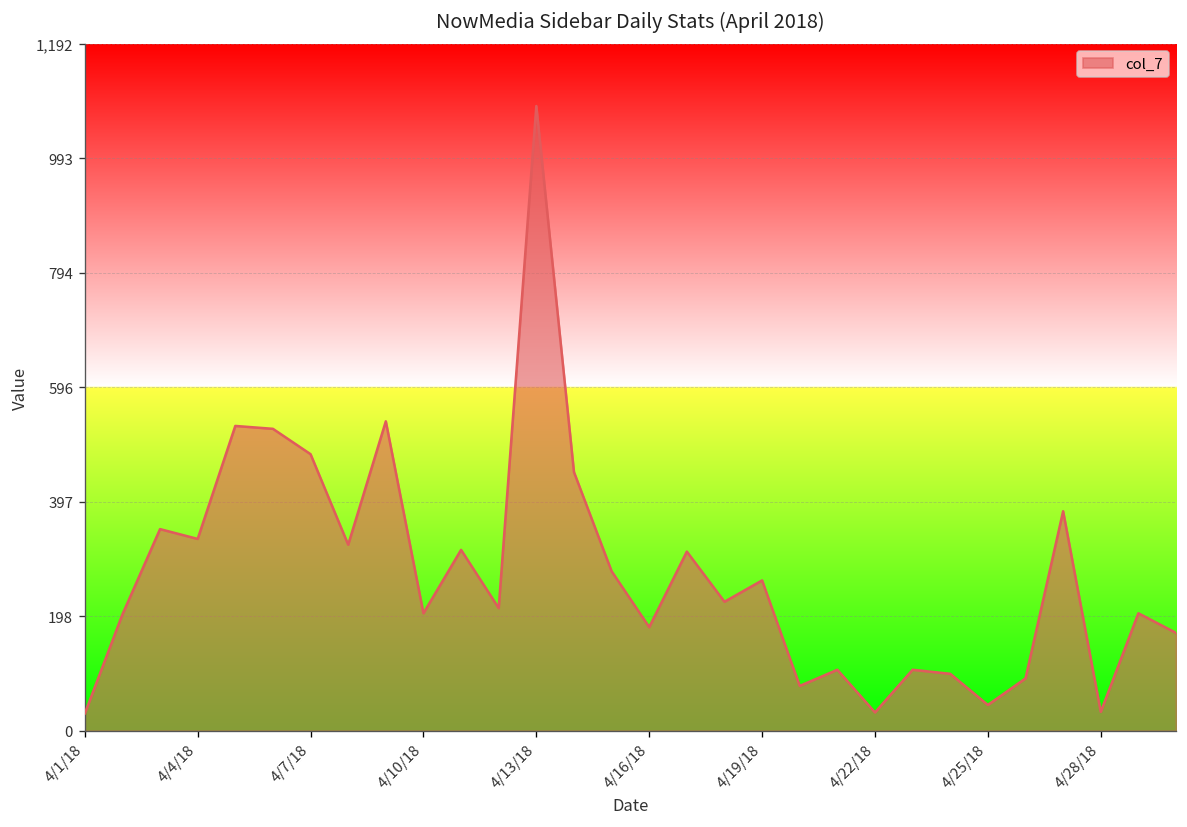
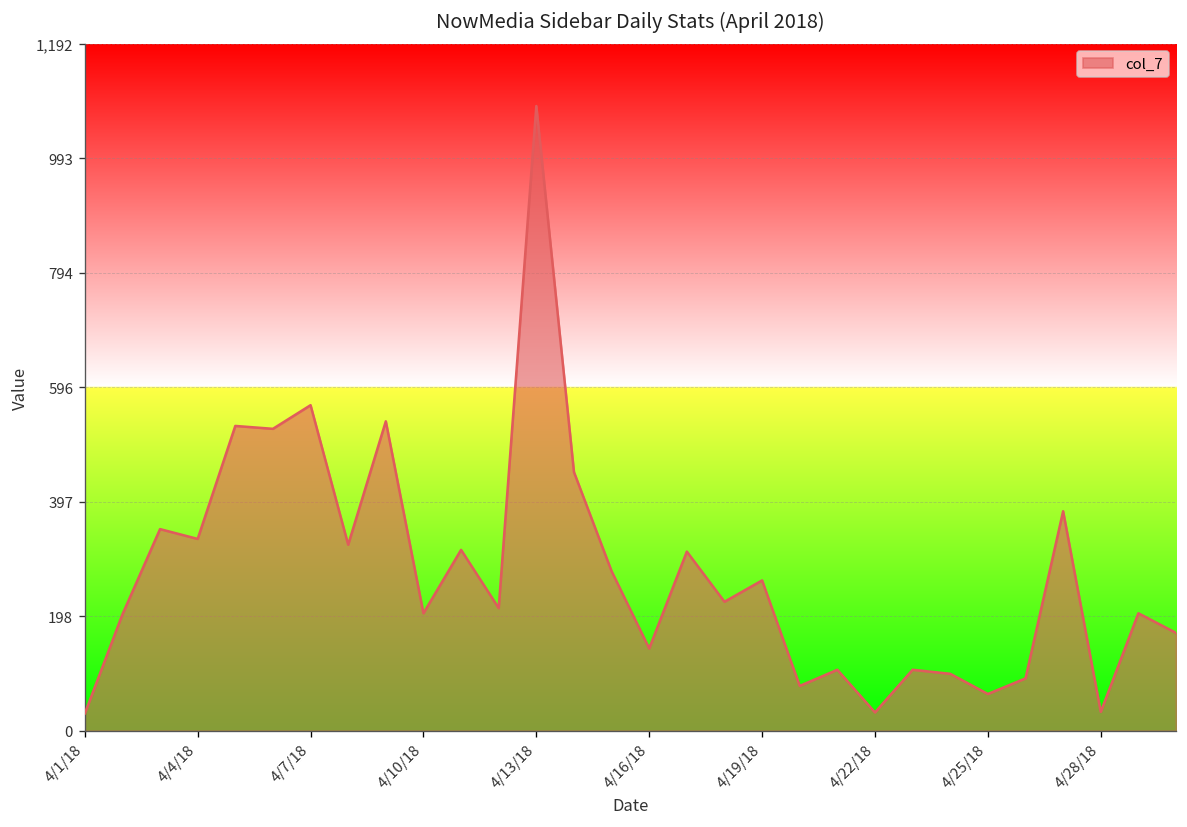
4/7/18: 480 -> 570
4/16/18: 180 -> 140
4/25/18: 50 -> 60
